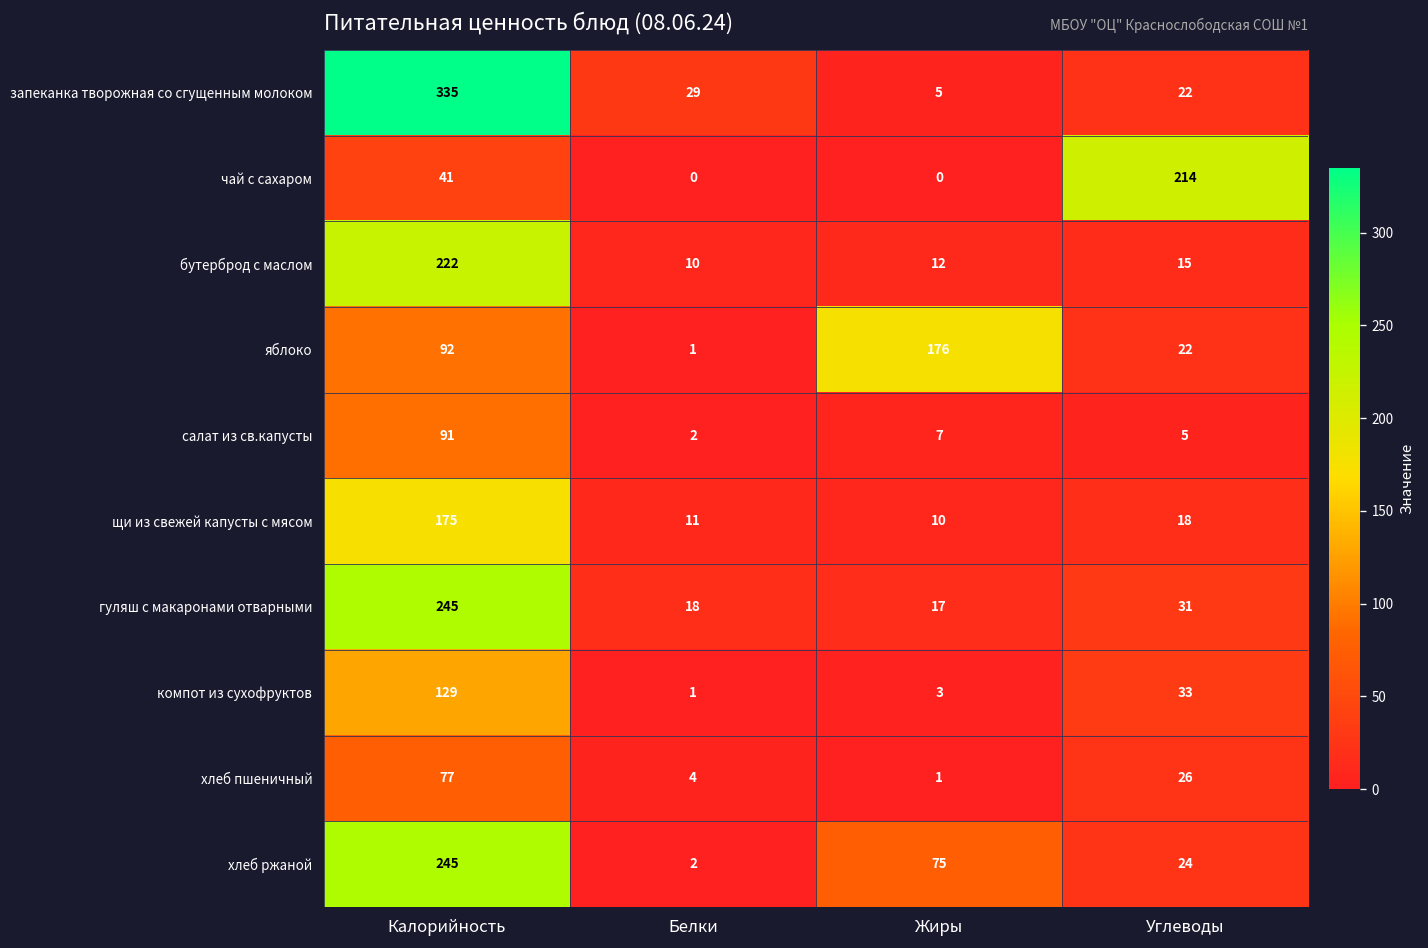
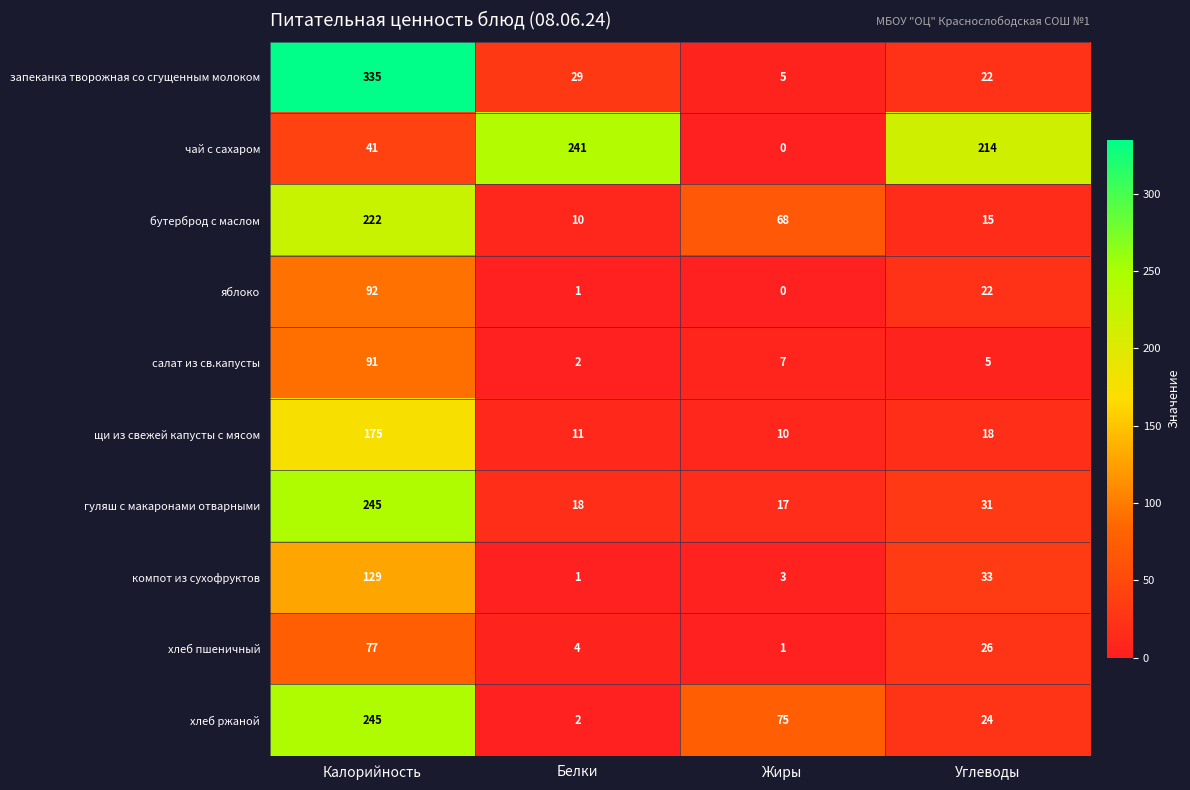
чай с сахаром, Белки: 0 -> 241
бутерброд с маслом, Жиры: 12 -> 68
яблоко, Жиры: 176 -> 0
